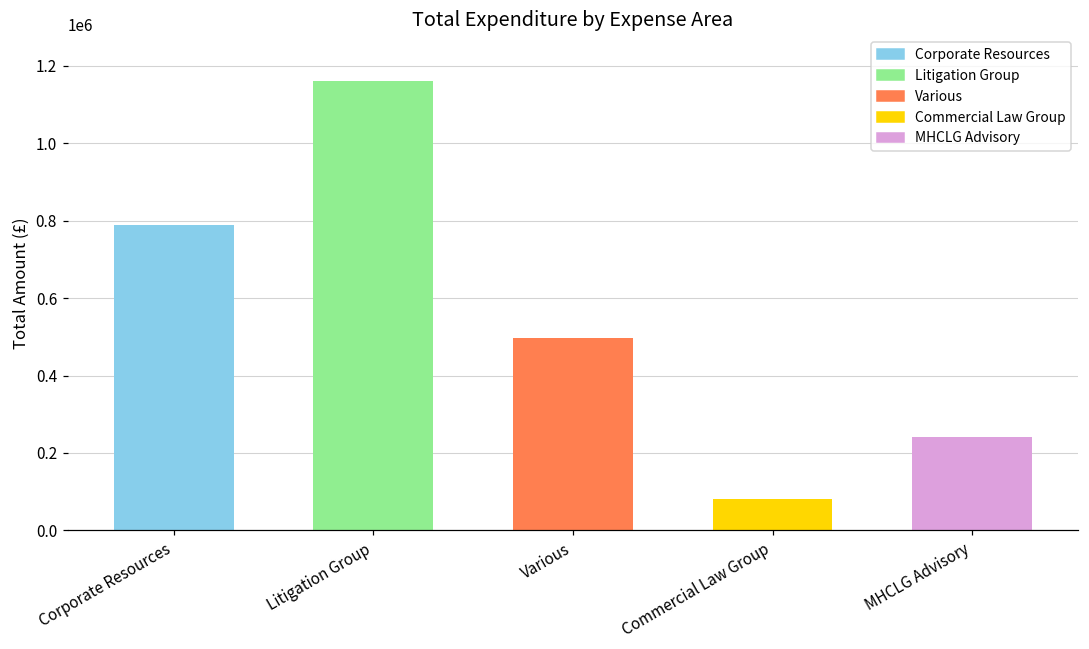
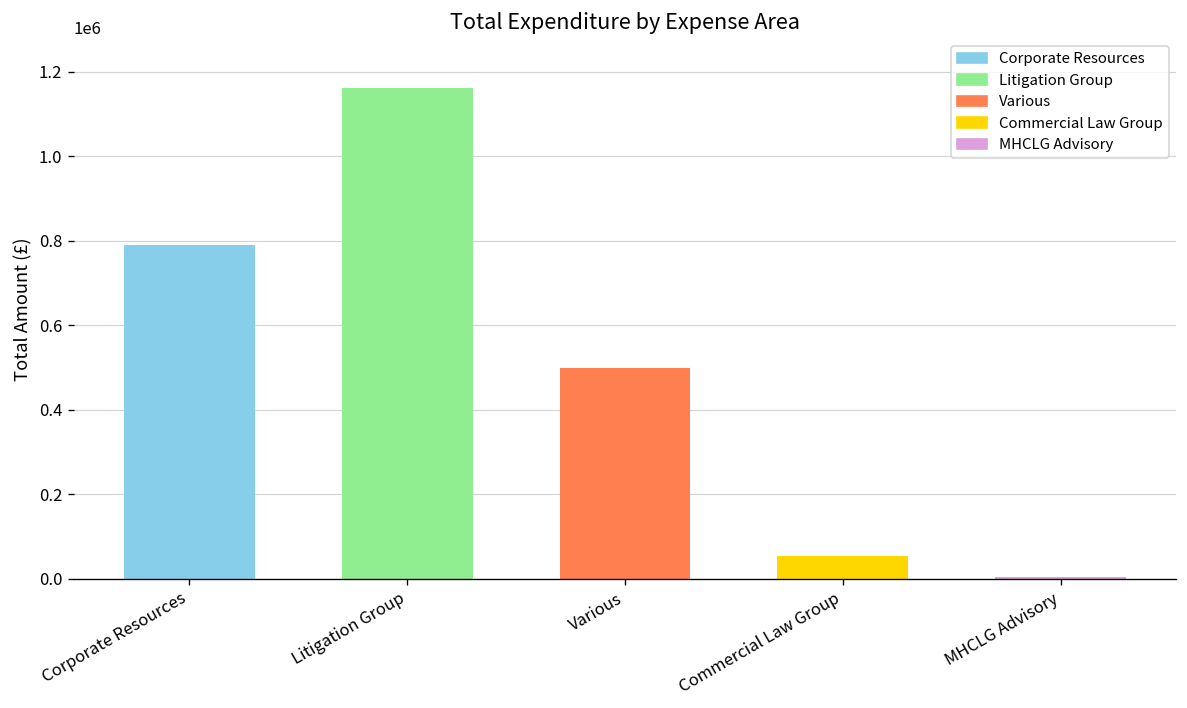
Commercial Law Group: 80000 -> 50000
MHCLG Advisory: 240000 -> 0
